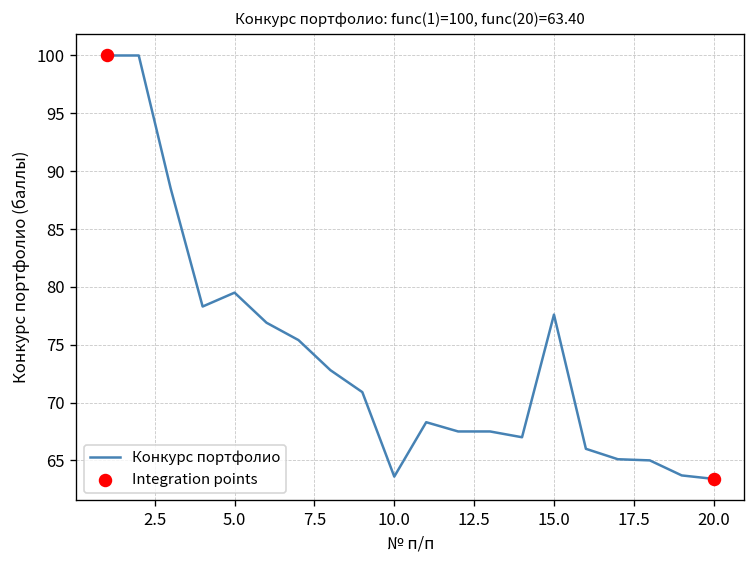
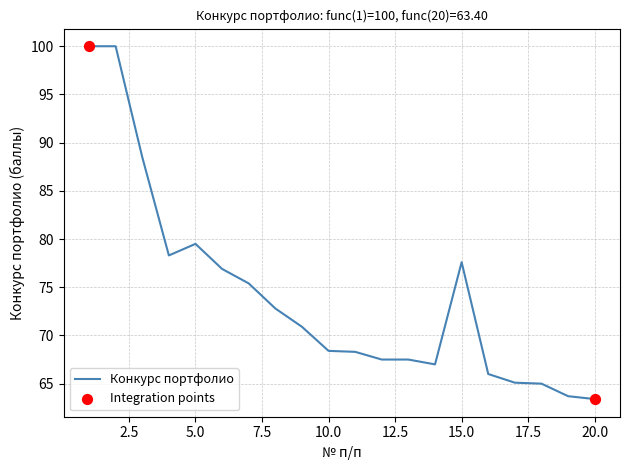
Конкурс портфолио, 10.0: 64 -> 68
